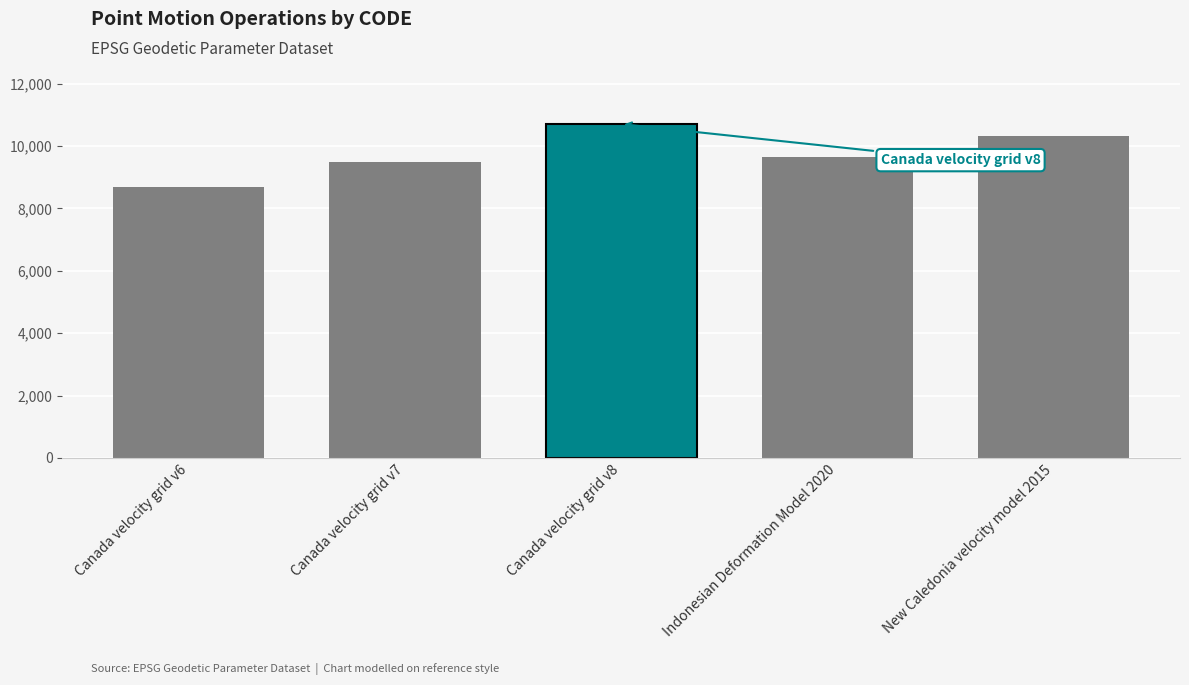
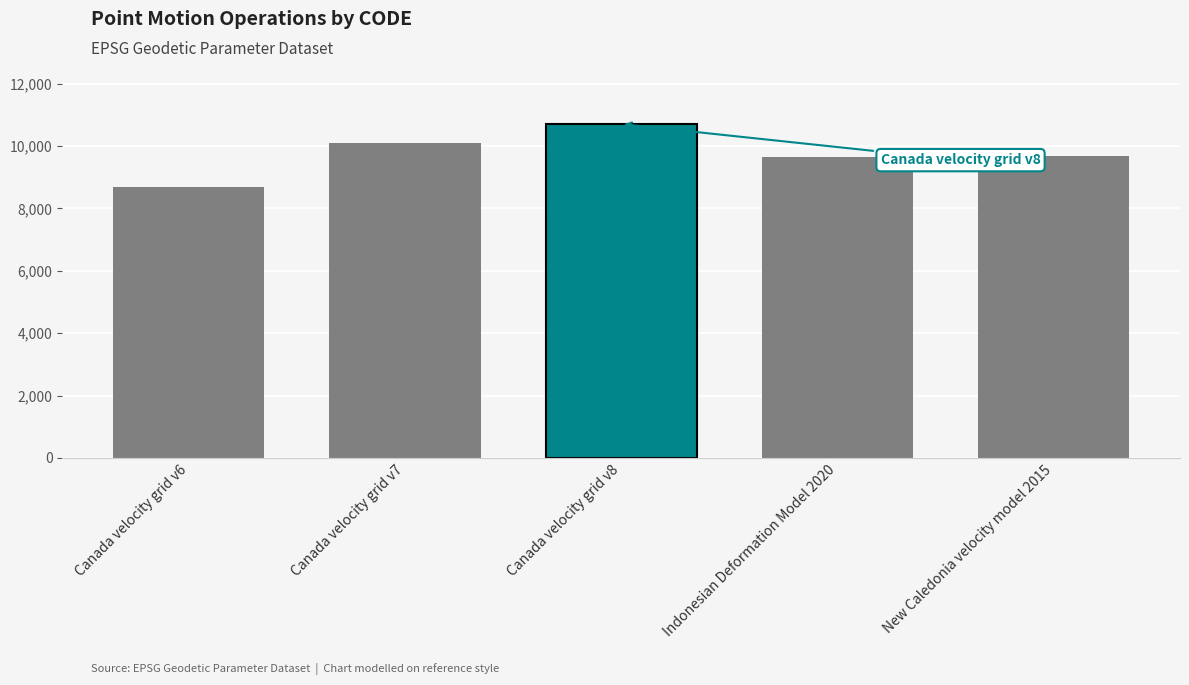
Canada velocity grid v7: 9,500 -> 10,100
New Caledonia velocity model 2015: 10,300 -> 9,700
